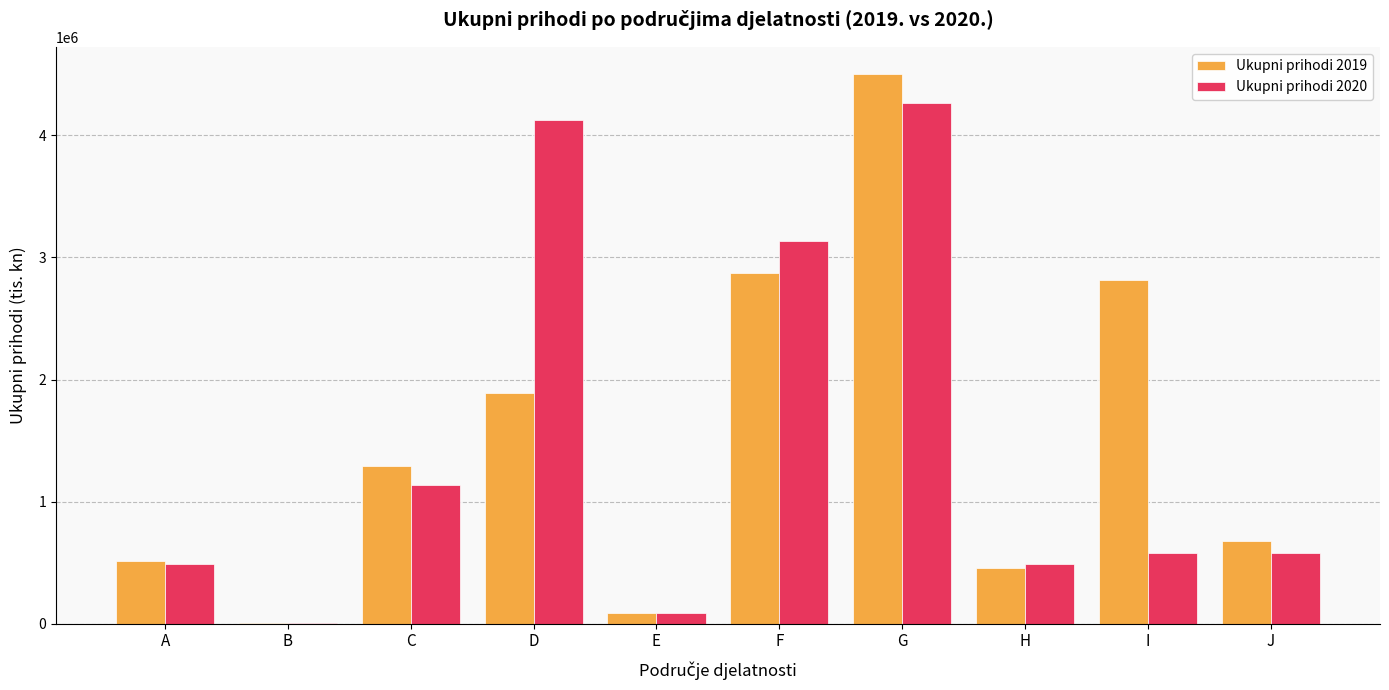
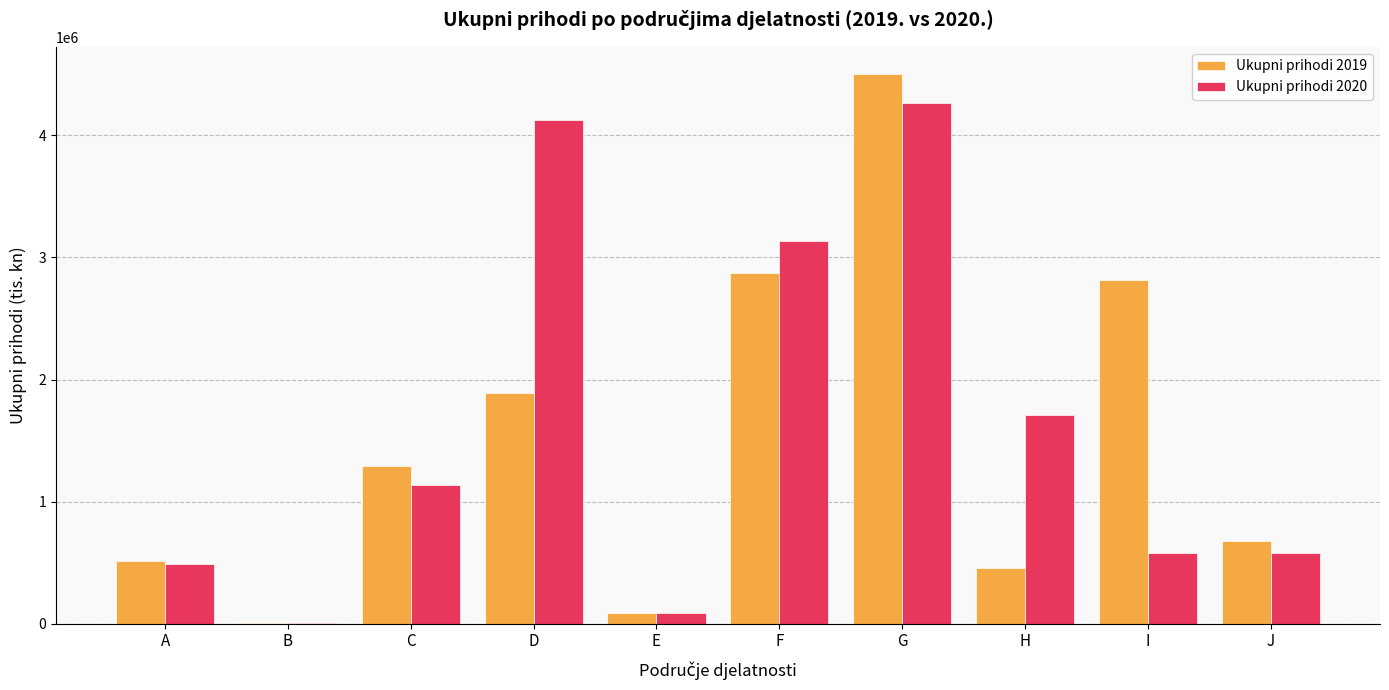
Ukupni prihodi 2020, H: 490000 -> 1710000
